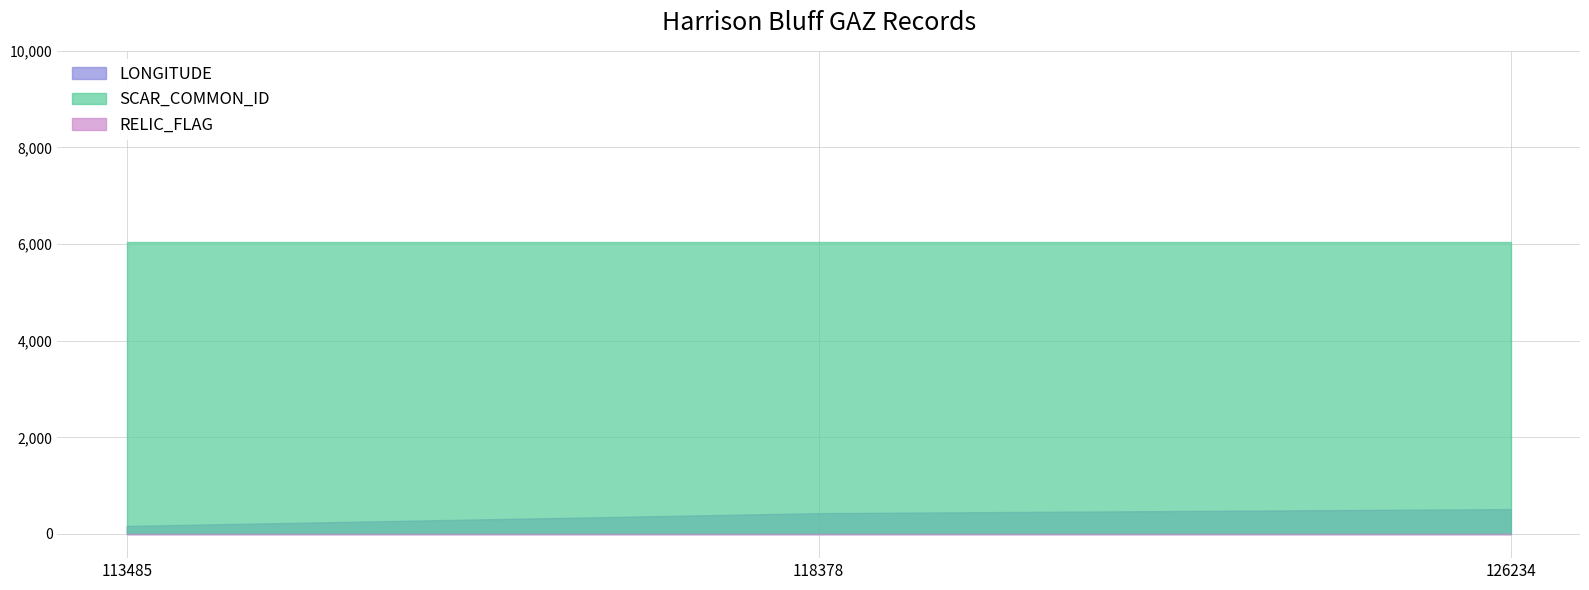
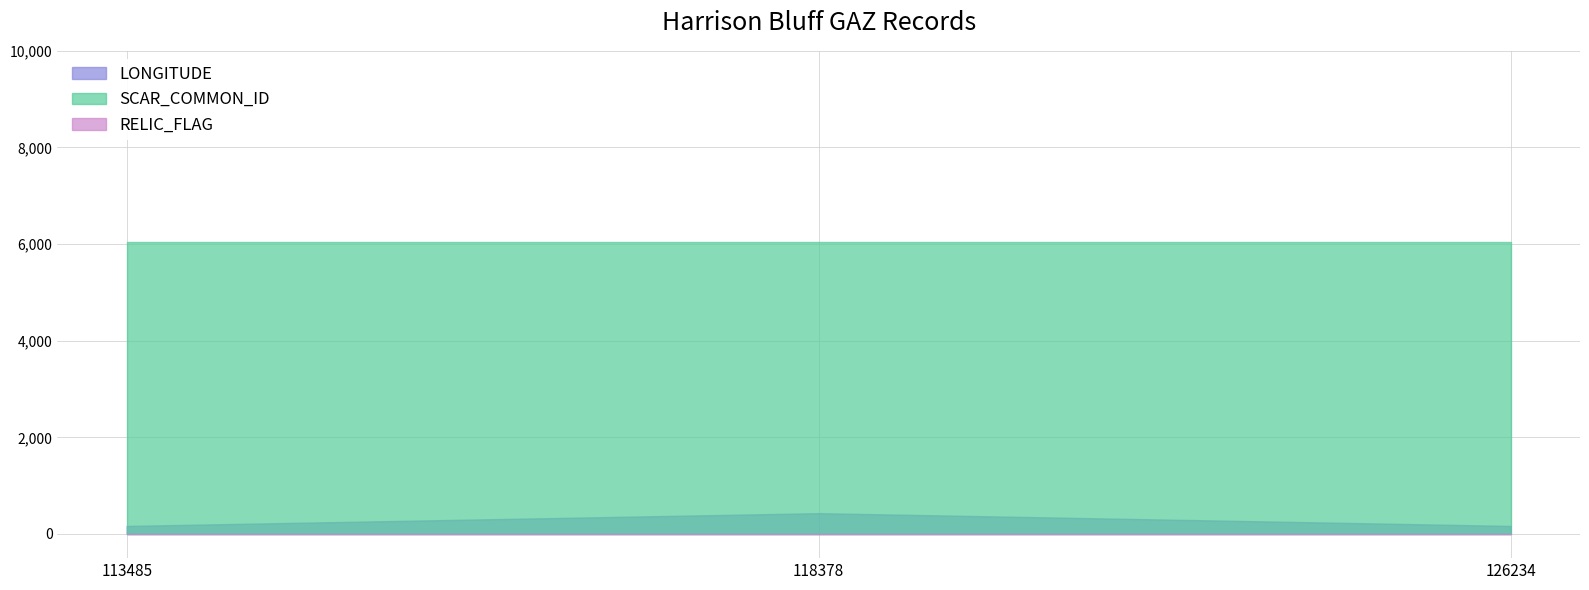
LONGITUDE, 126234: 500 -> 200
